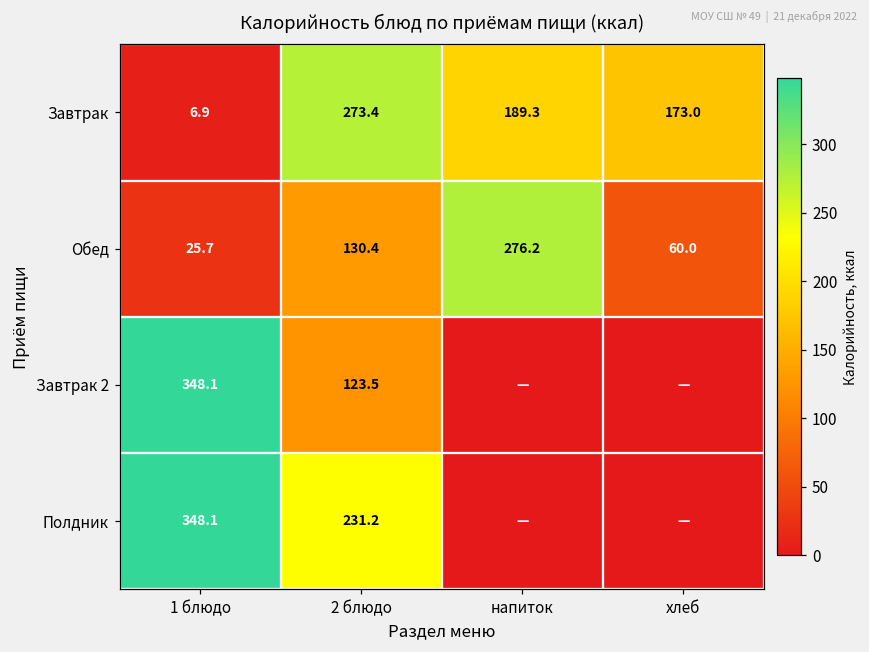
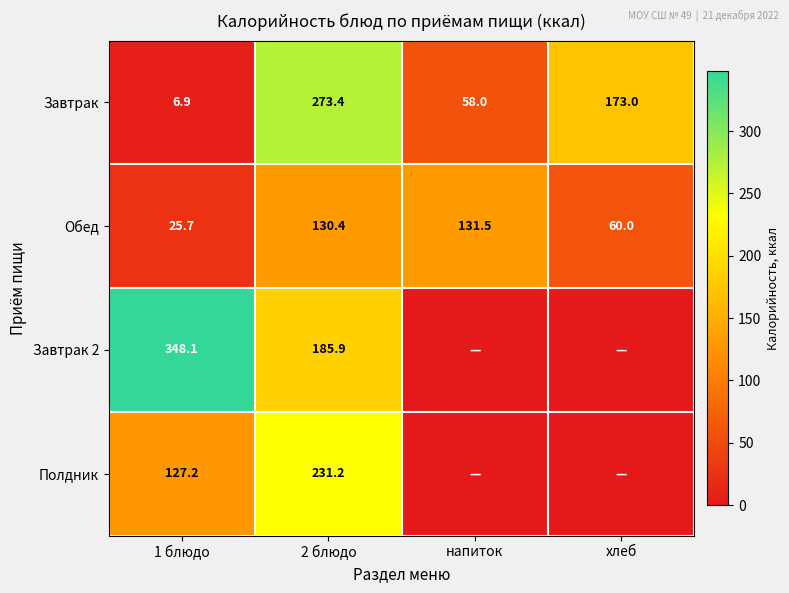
Завтрак, напиток: 189.3 -> 58.0
Обед, напиток: 276.2 -> 131.5
Завтрак 2, 2 блюдо: 123.5 -> 185.9
Полдник, 1 блюдо: 348.1 -> 127.2
